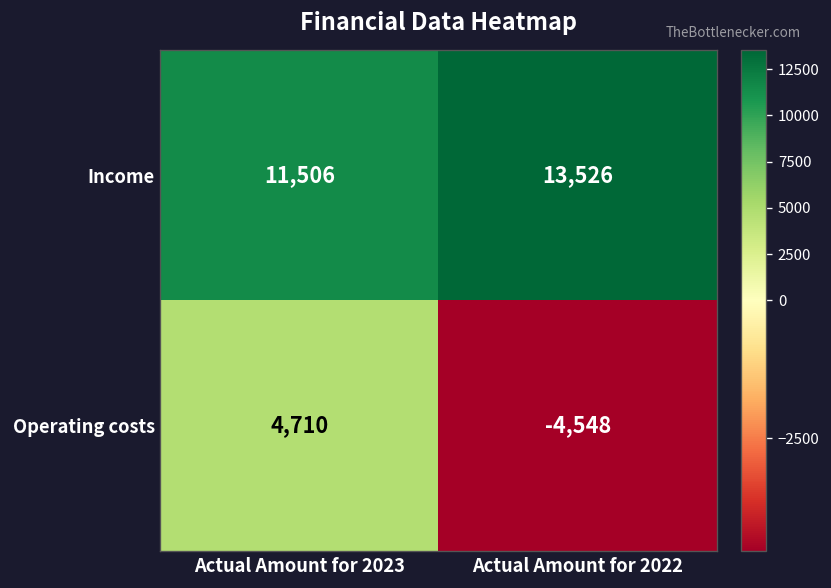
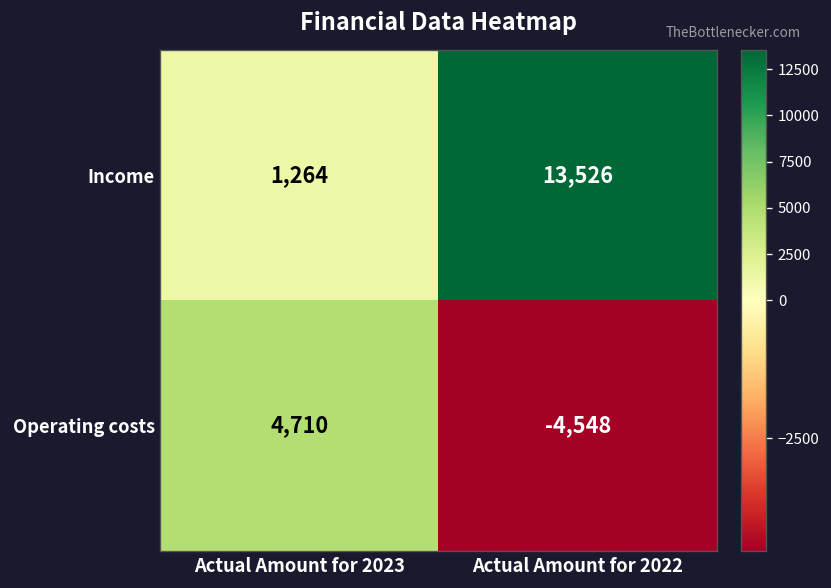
Income, Actual Amount for 2023: 11,506 -> 1,264
